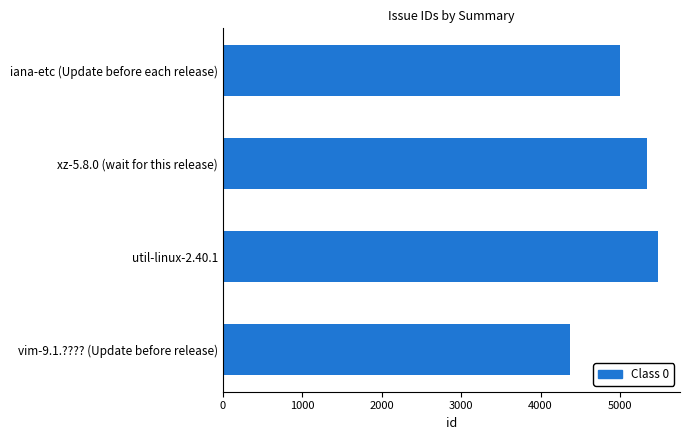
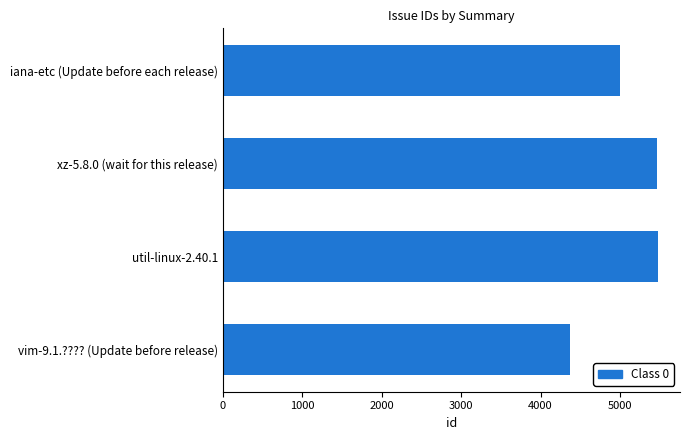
xz-5.8.0 (wait for this release): 5300 -> 5500
